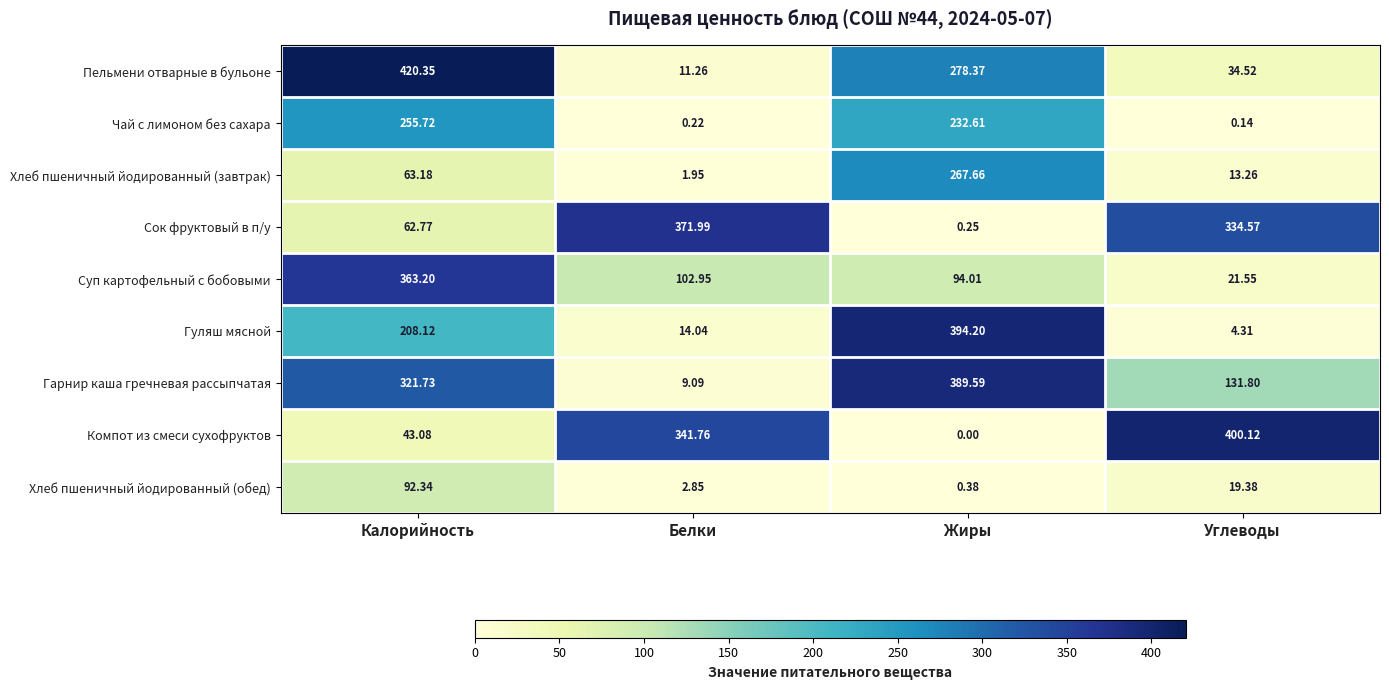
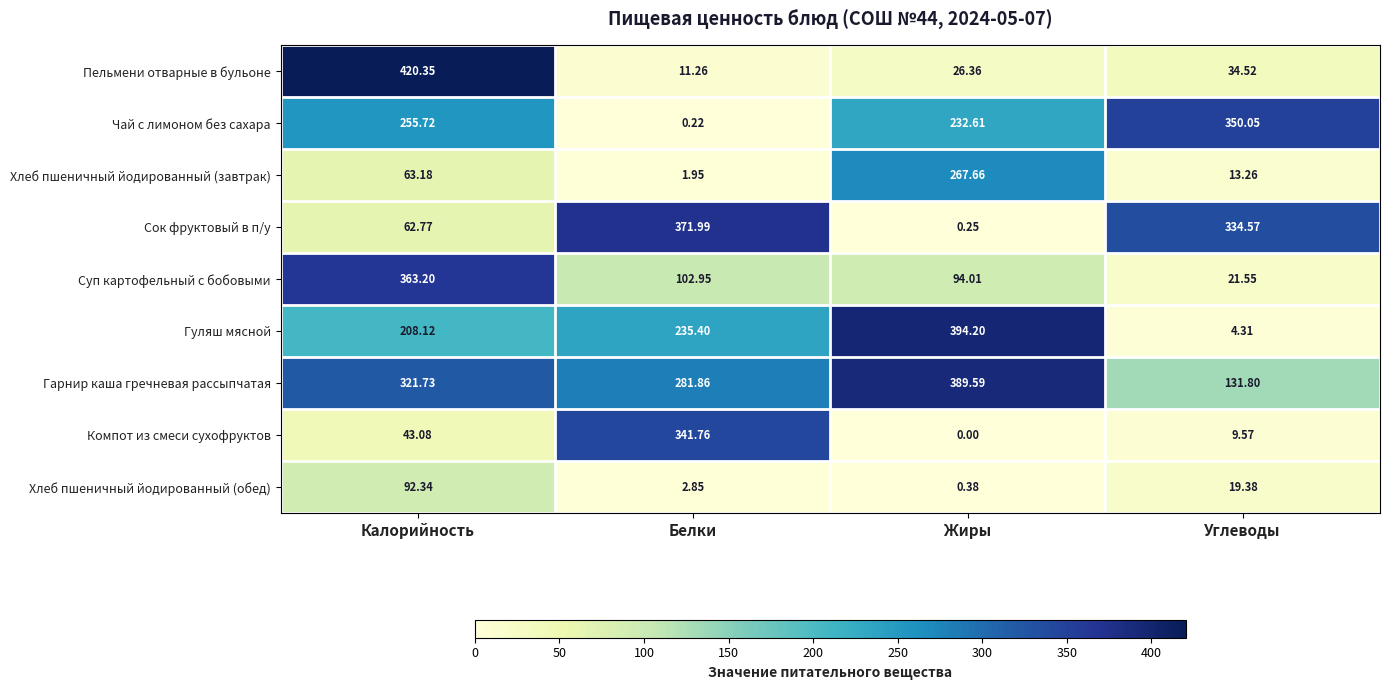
Пельмени отварные в бульоне, Жиры: 278.37 -> 26.36
Чай с лимоном без сахара, Углеводы: 0.14 -> 350.05
Гуляш мясной, Белки: 14.04 -> 235.40
Гарнир каша гречневая рассыпчатая, Белки: 9.09 -> 281.86
Компот из смеси сухофруктов, Углеводы: 400.12 -> 9.57
